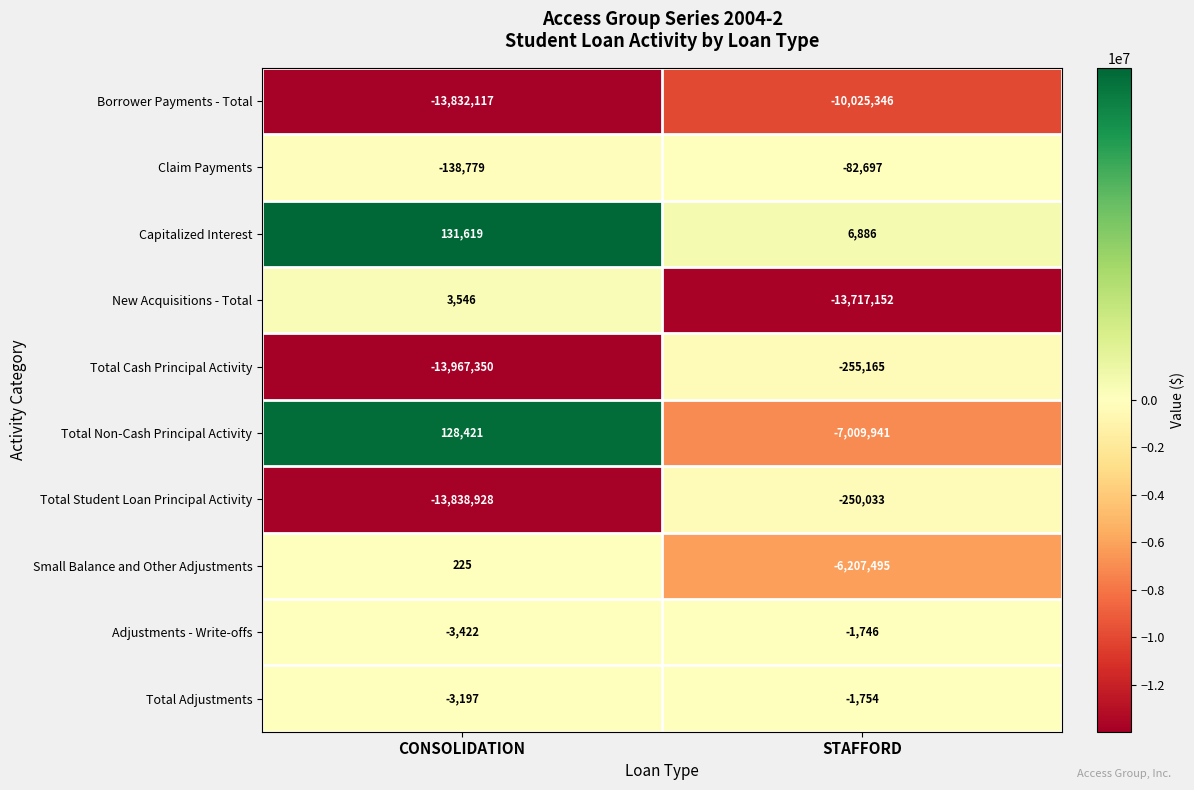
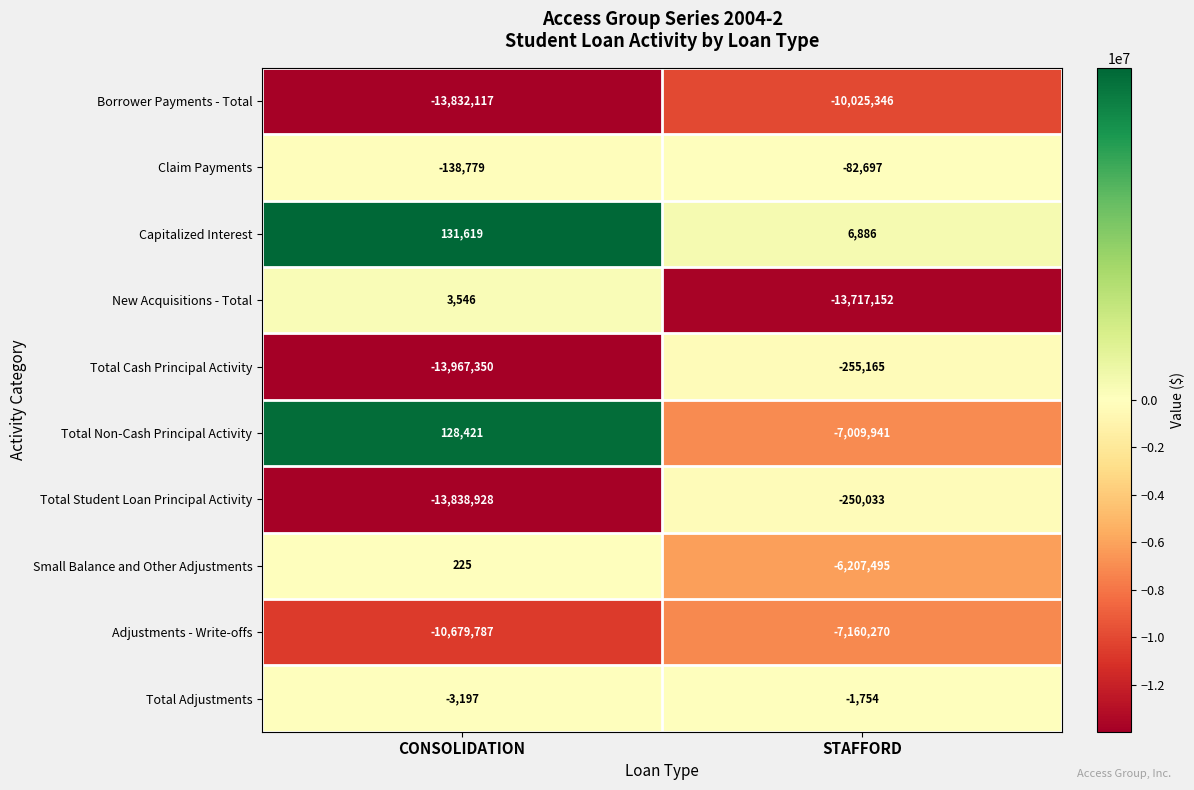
Adjustments - Write-offs, CONSOLIDATION: -3,422 -> -10,679,787
Adjustments - Write-offs, STAFFORD: -1,746 -> -7,160,270
